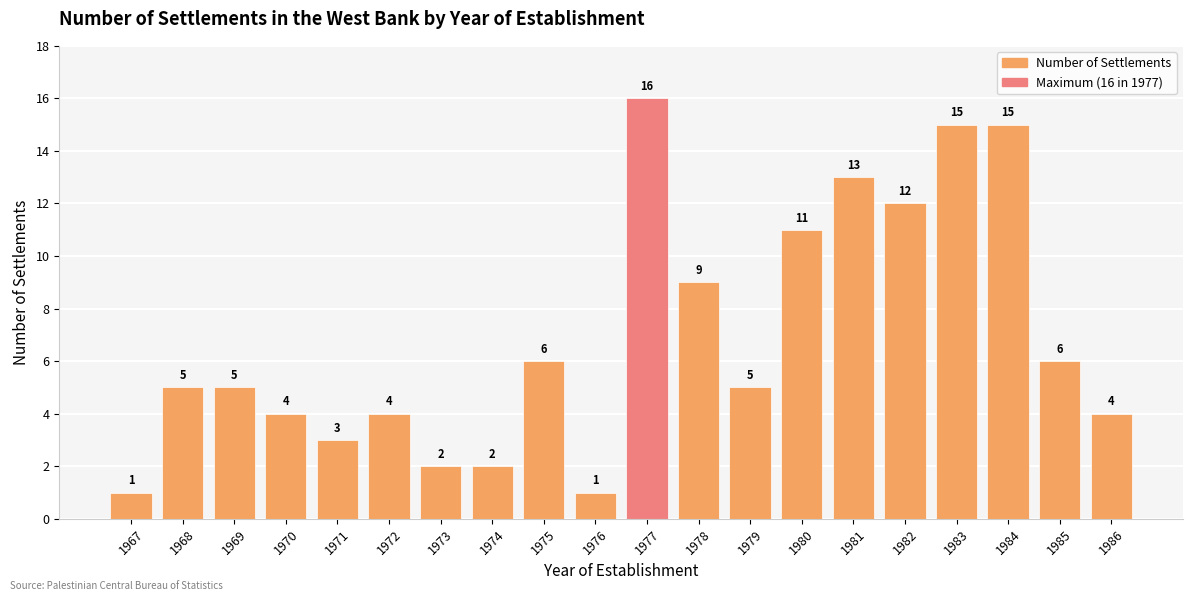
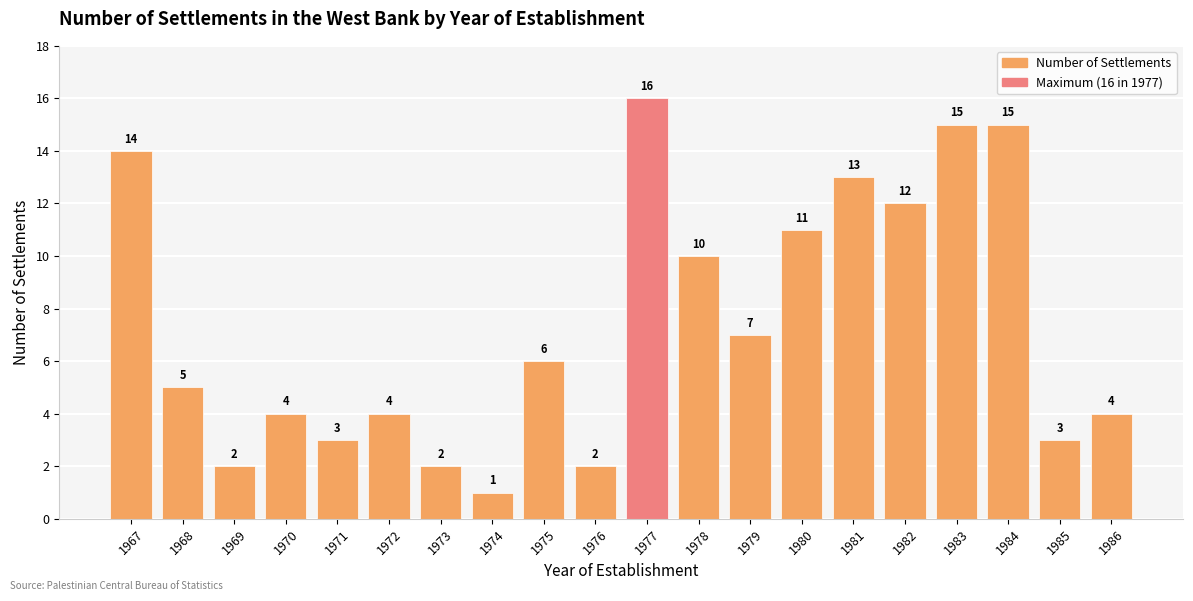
1967: 1 -> 14
1969: 5 -> 2
1974: 2 -> 1
1976: 1 -> 2
1978: 9 -> 10
1979: 5 -> 7
1985: 6 -> 3
